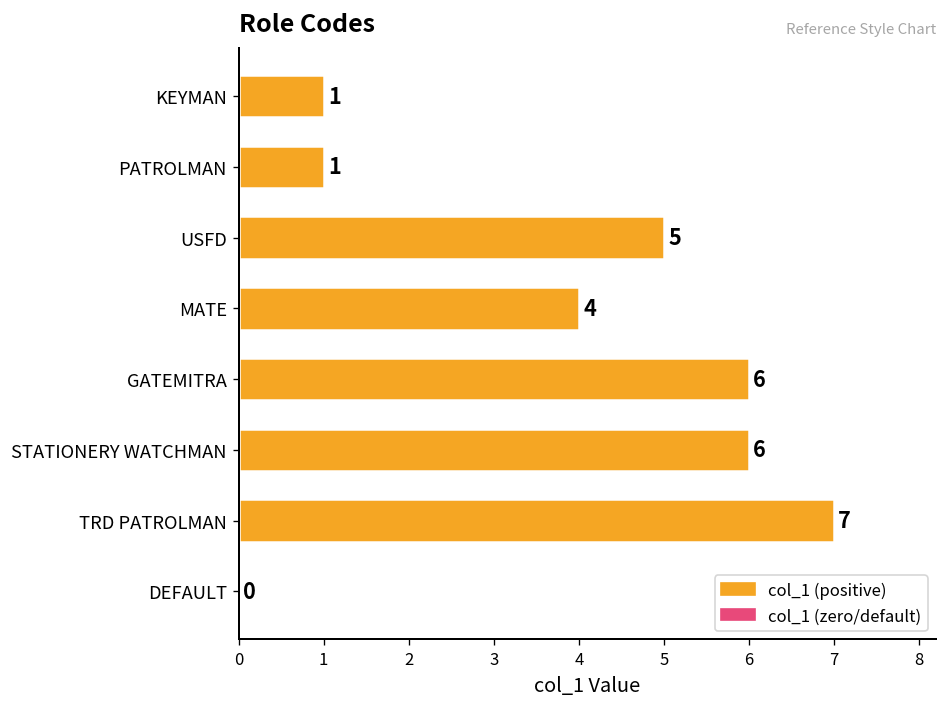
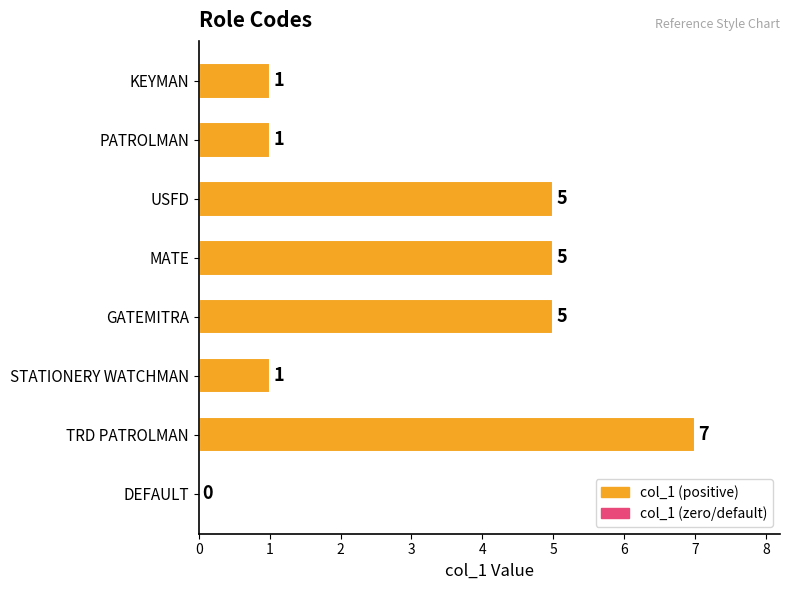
MATE: 4 -> 5
GATEMITRA: 6 -> 5
STATIONERY WATCHMAN: 6 -> 1
